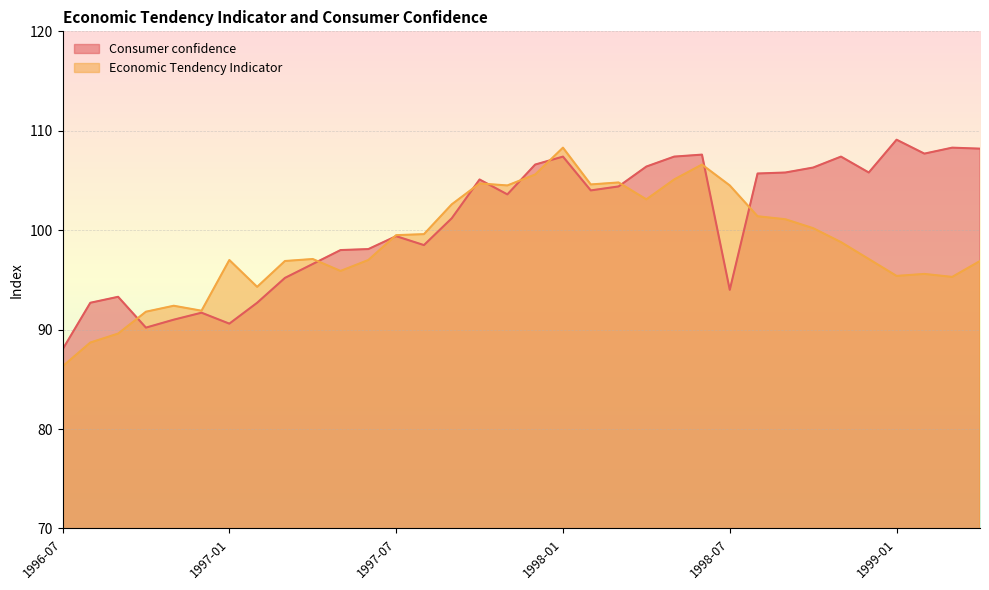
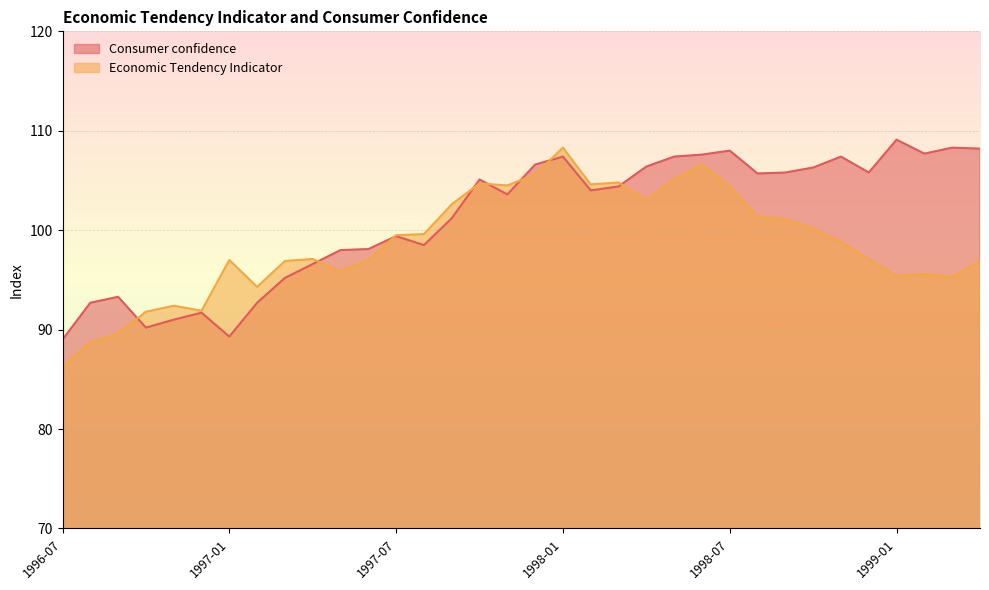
Consumer confidence, 1996-07: 88 -> 89
Consumer confidence, 1997-01: 91 -> 89
Consumer confidence, 1998-07: 94 -> 108
